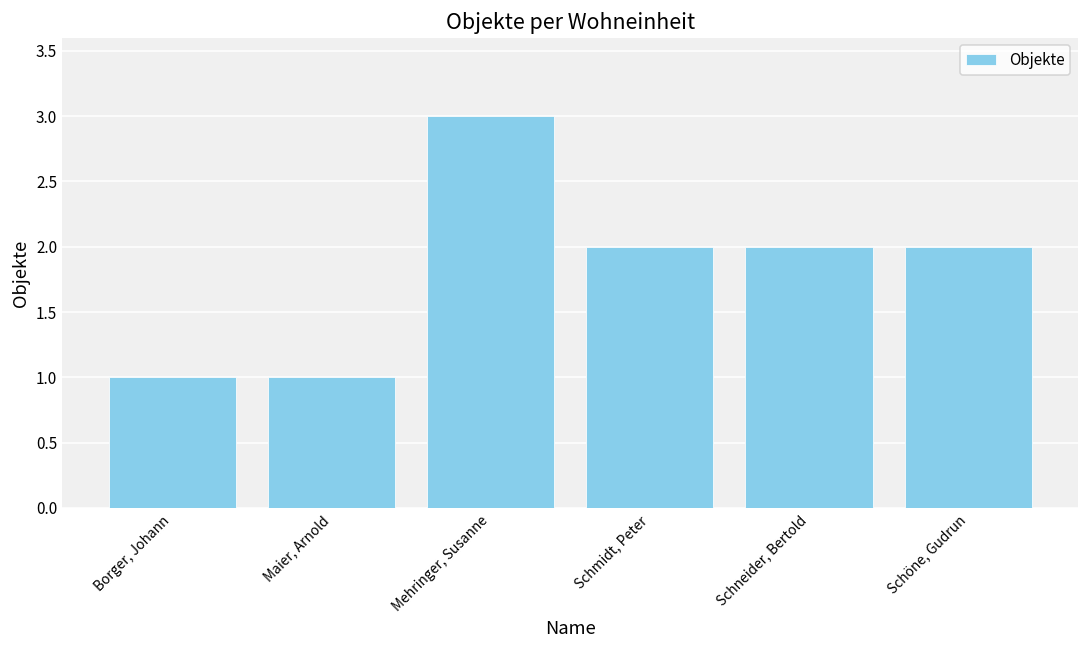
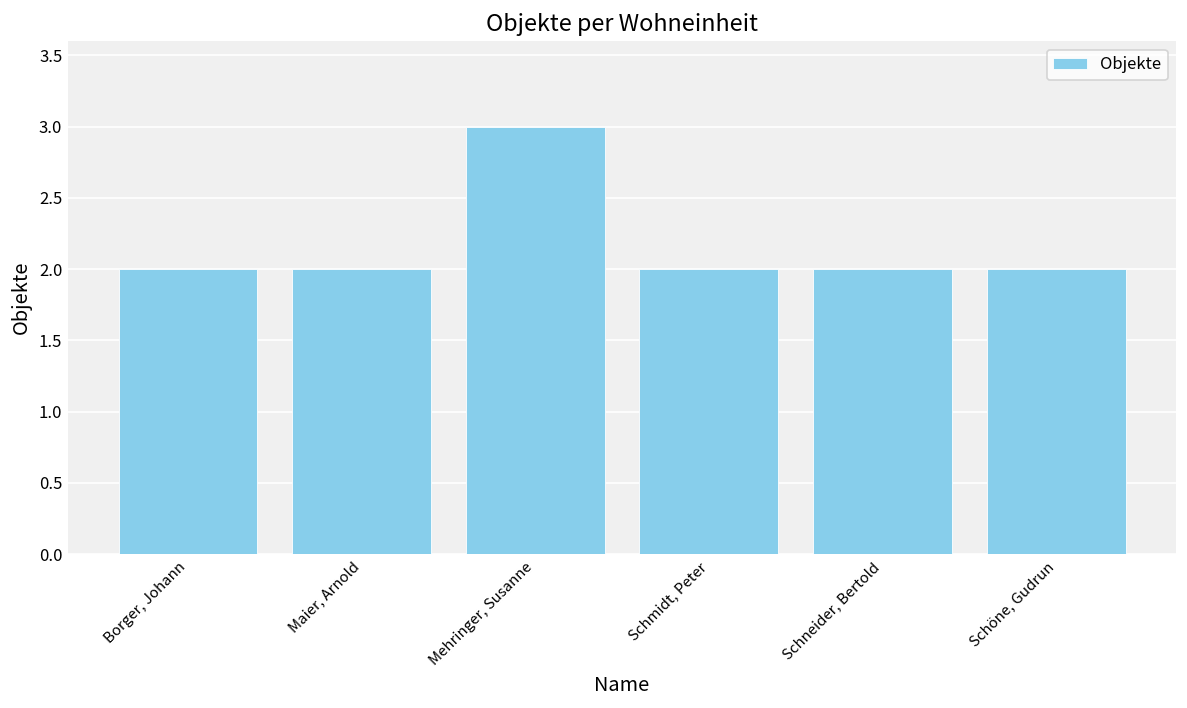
Borger, Johann: 1 -> 2
Maier, Arnold: 1 -> 2
